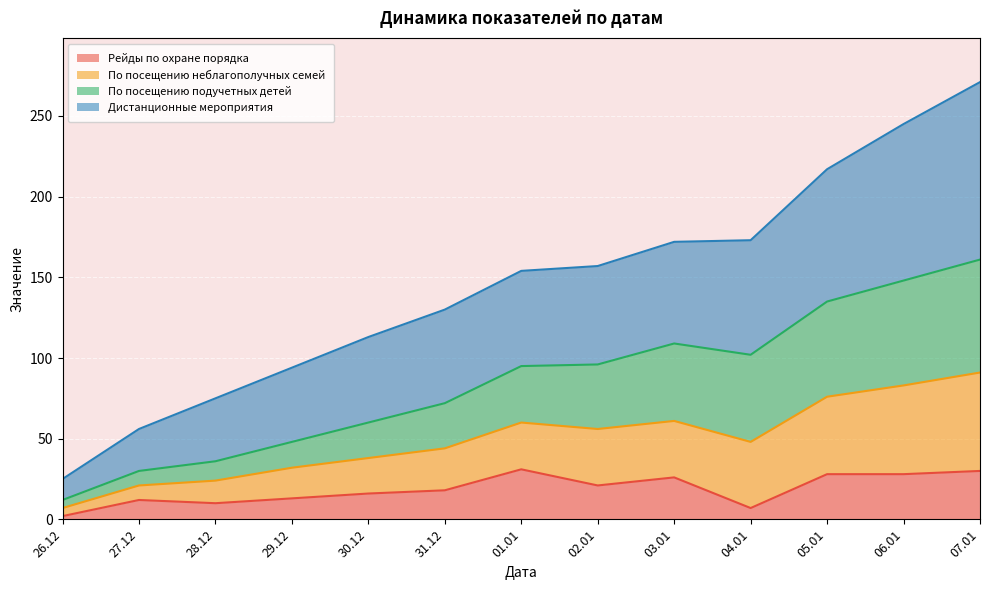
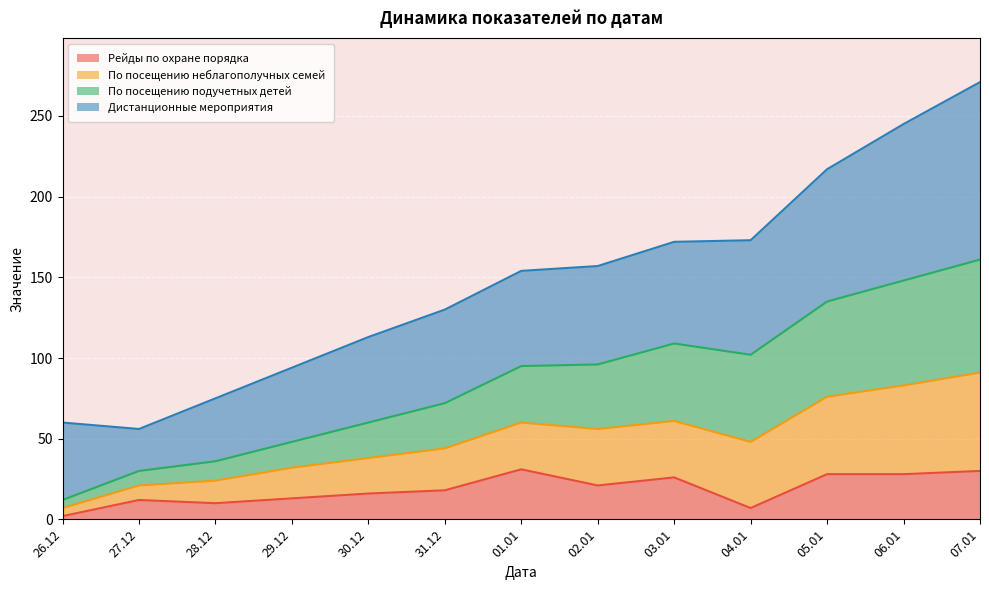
Дистанционные мероприятия, 26.12: 13 -> 48
